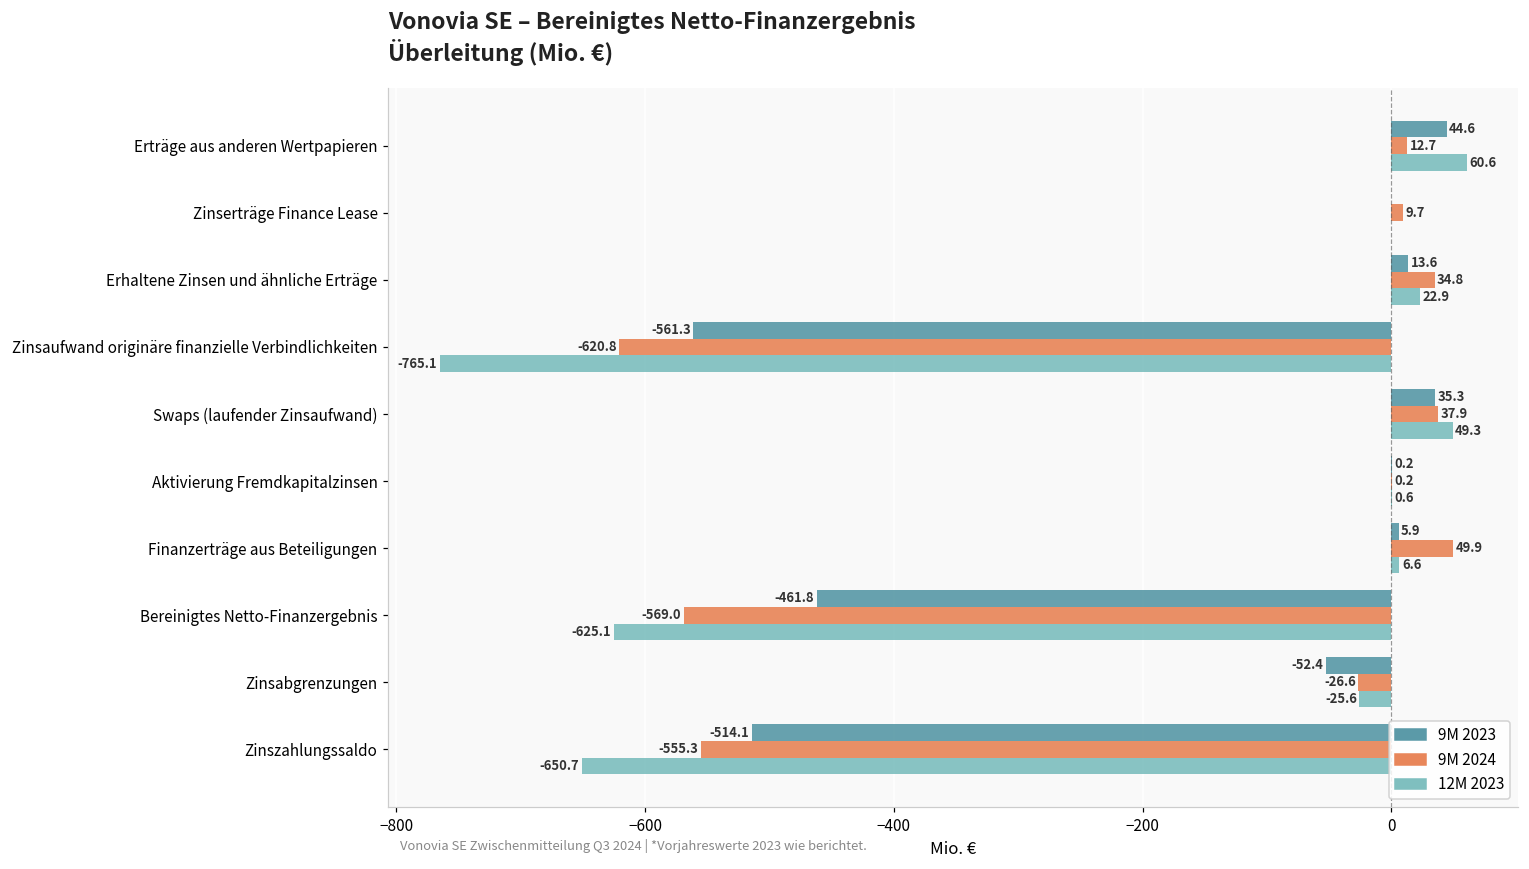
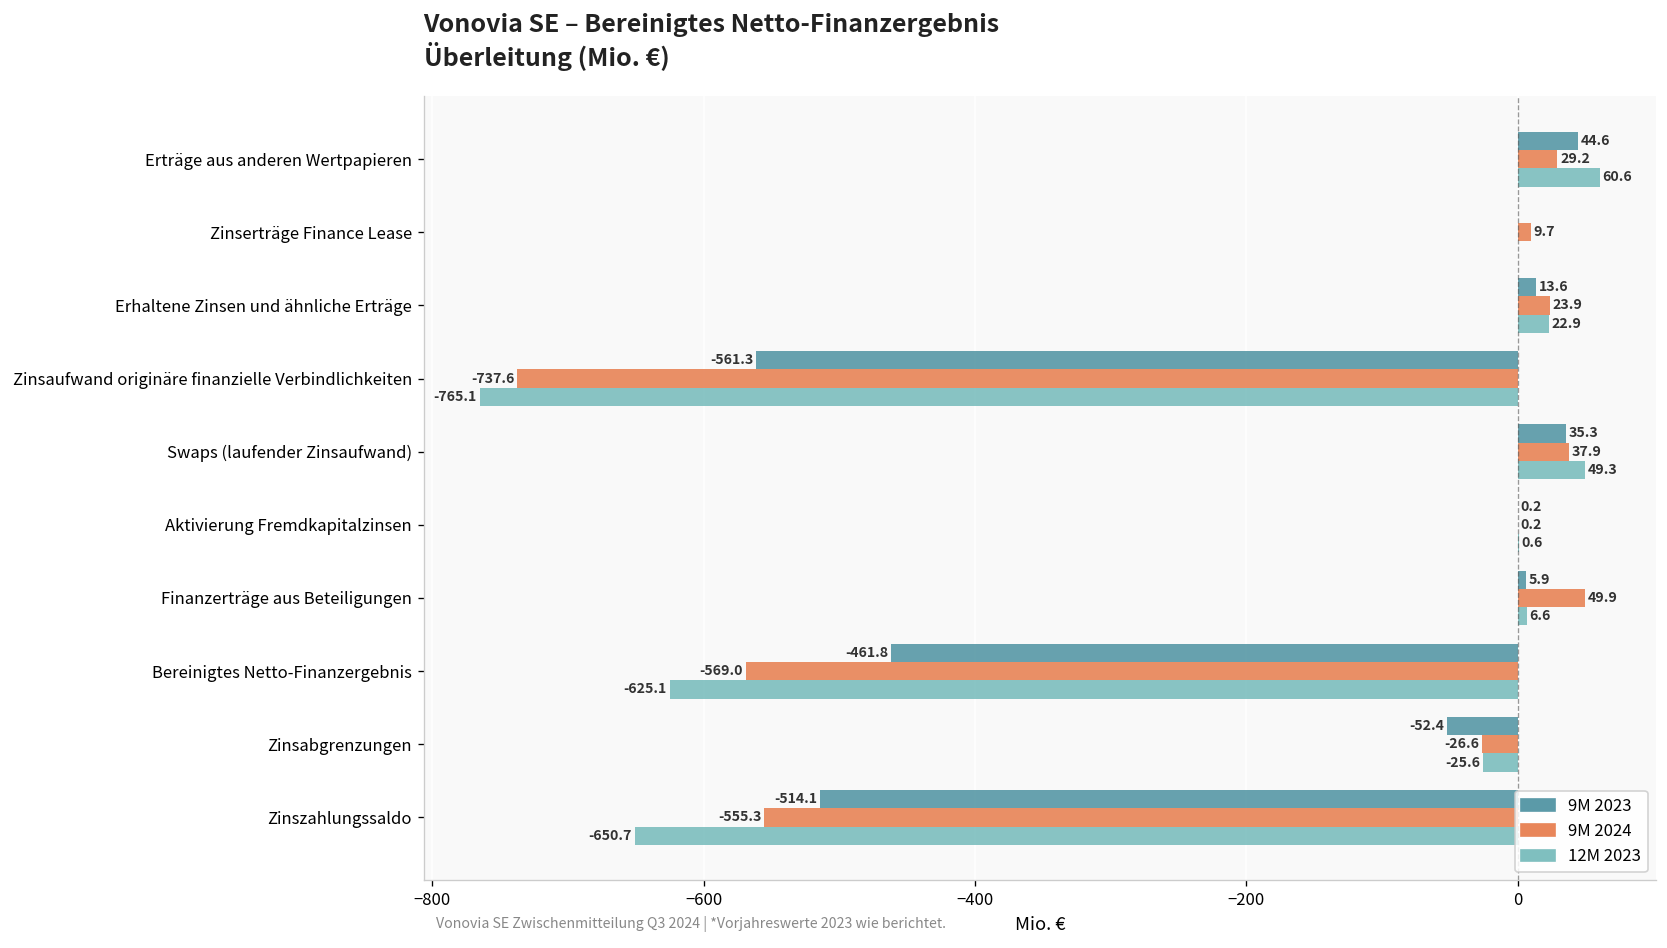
9M 2024, Erträge aus anderen Wertpapieren: 12.7 -> 29.2
9M 2024, Erhaltene Zinsen und ähnliche Erträge: 34.8 -> 23.9
9M 2024, Zinsaufwand originäre finanzielle Verbindlichkeiten: -620.8 -> -737.6
